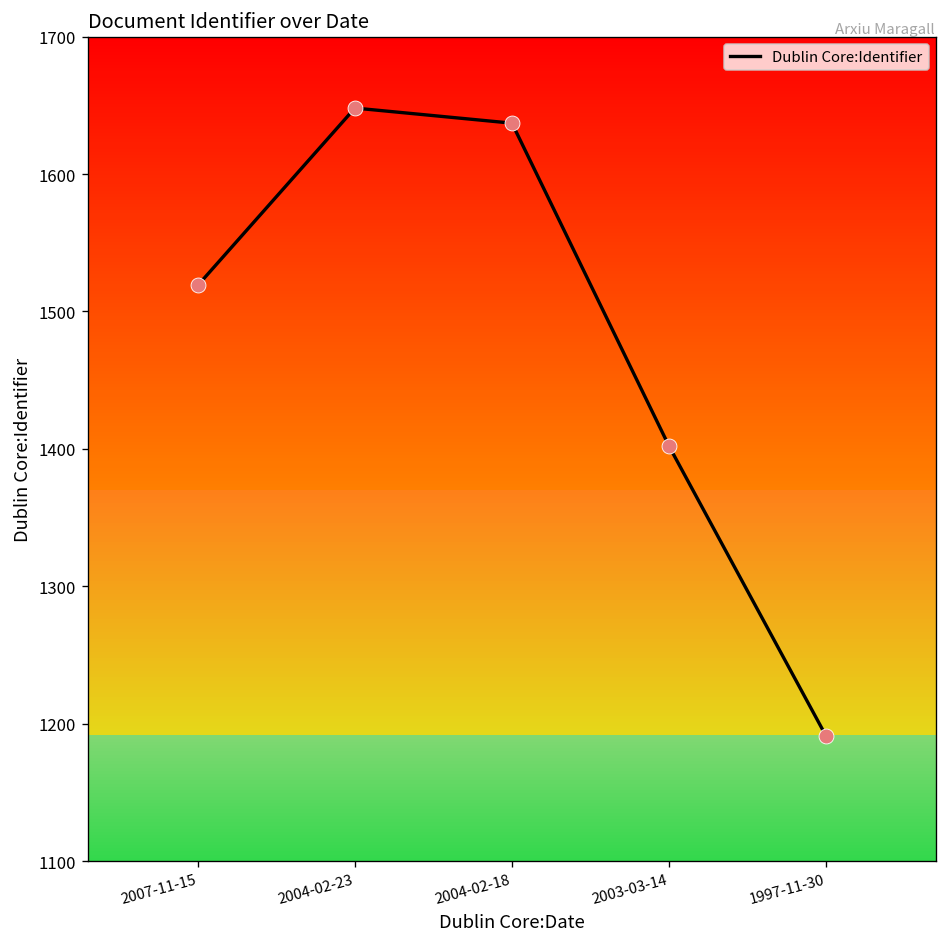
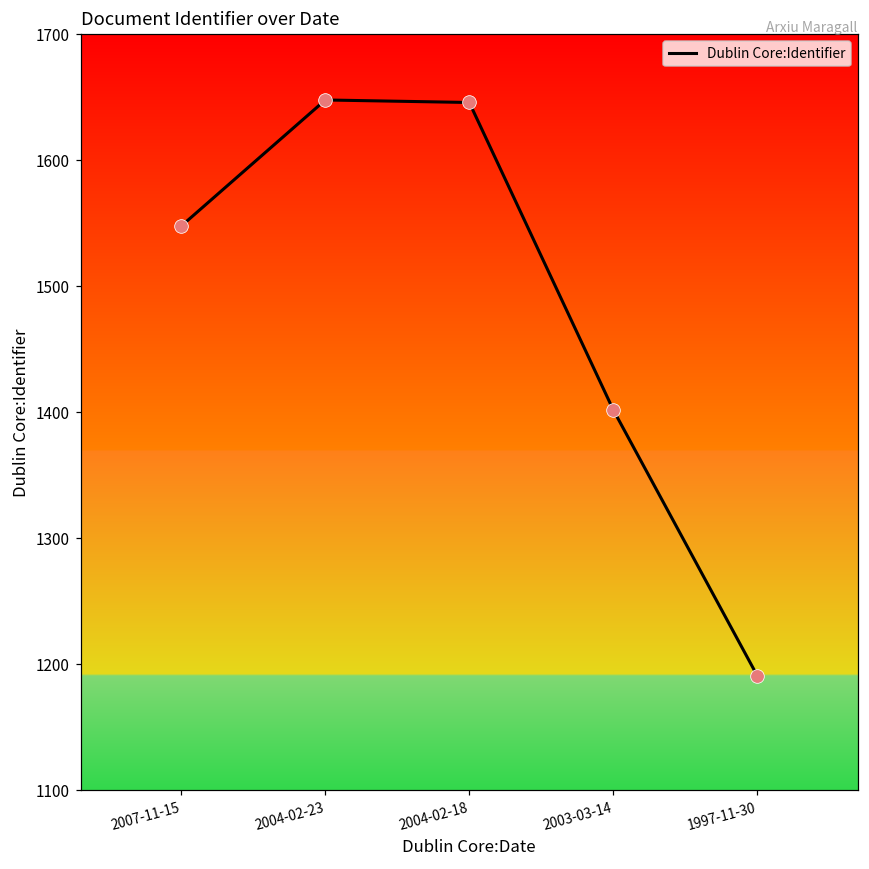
2007-11-15: 1519 -> 1548
2004-02-18: 1637 -> 1646
